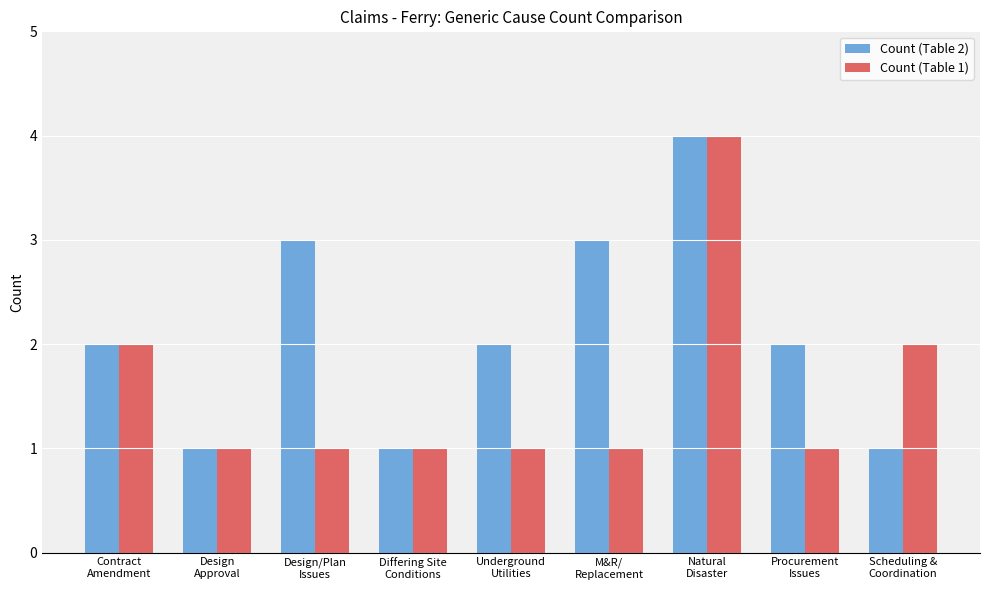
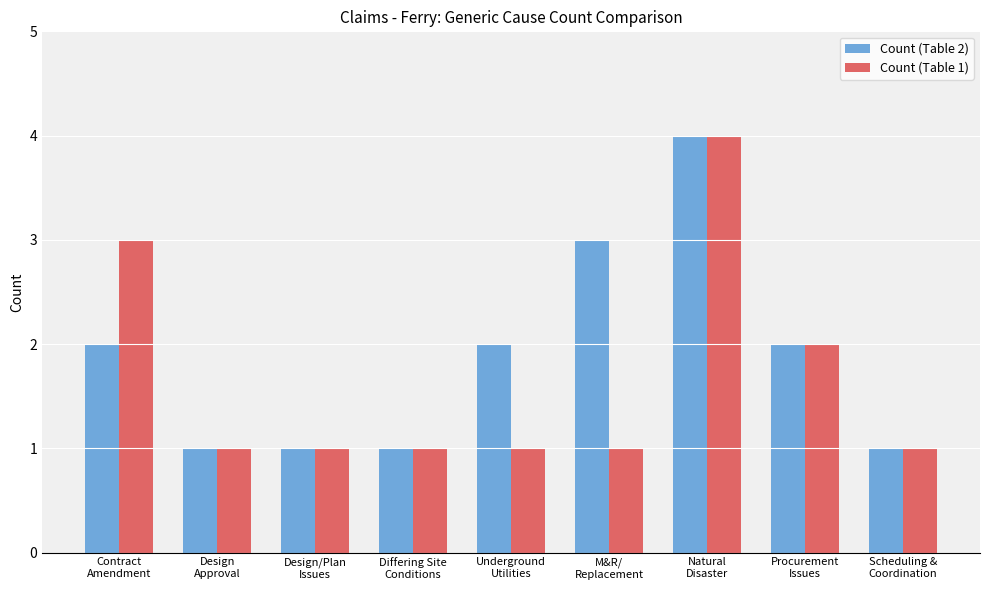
Count (Table 1), Contract Amendment: 2 -> 3
Count (Table 2), Design/Plan Issues: 3 -> 1
Count (Table 1), Procurement Issues: 1 -> 2
Count (Table 1), Scheduling & Coordination: 2 -> 1
